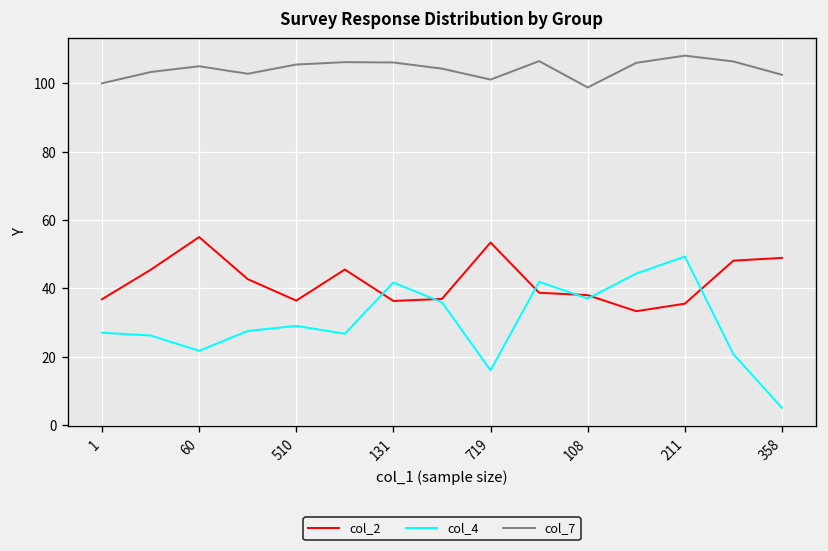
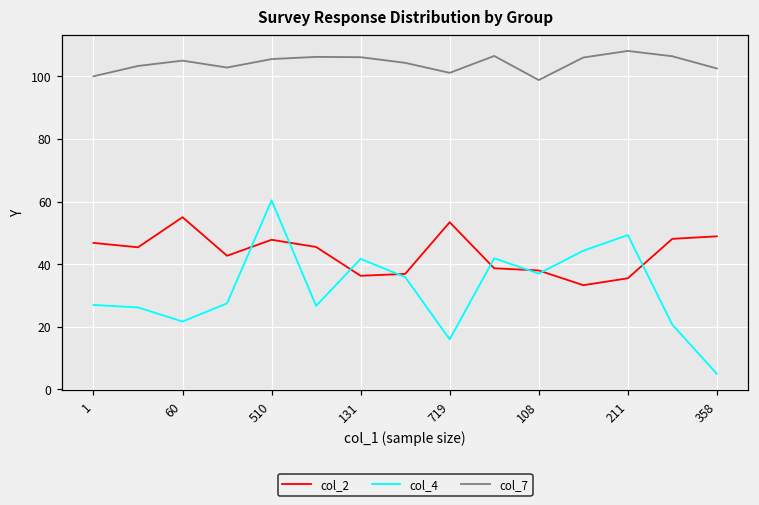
col_2, 1: 37 -> 47
col_2, 510: 36 -> 48
col_4, 510: 29 -> 60
